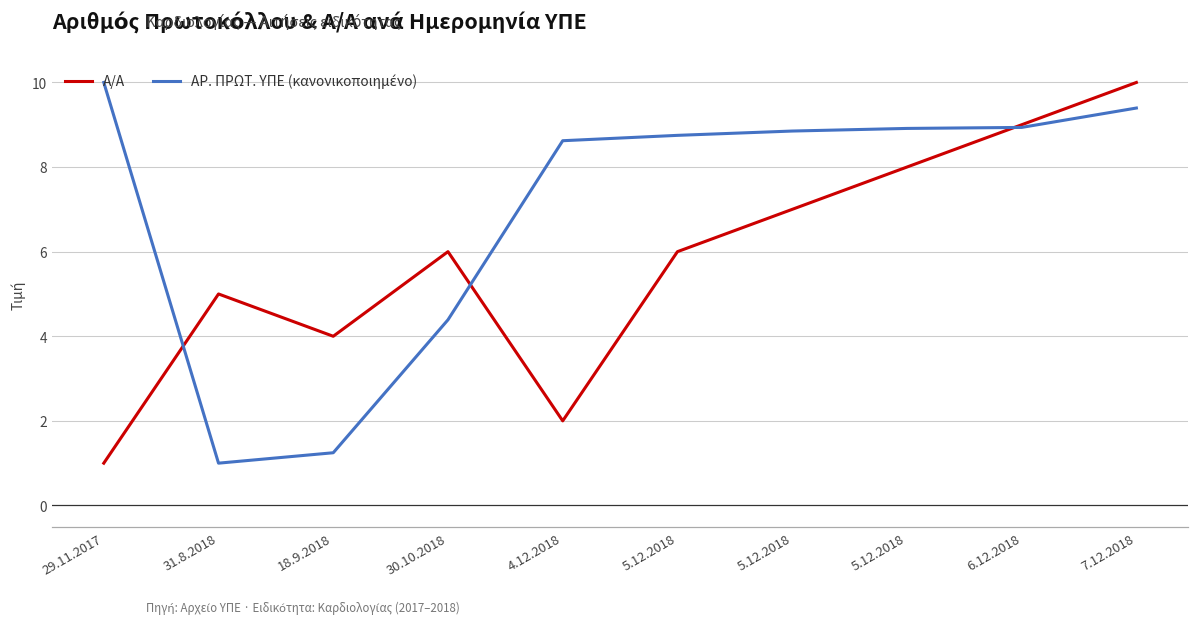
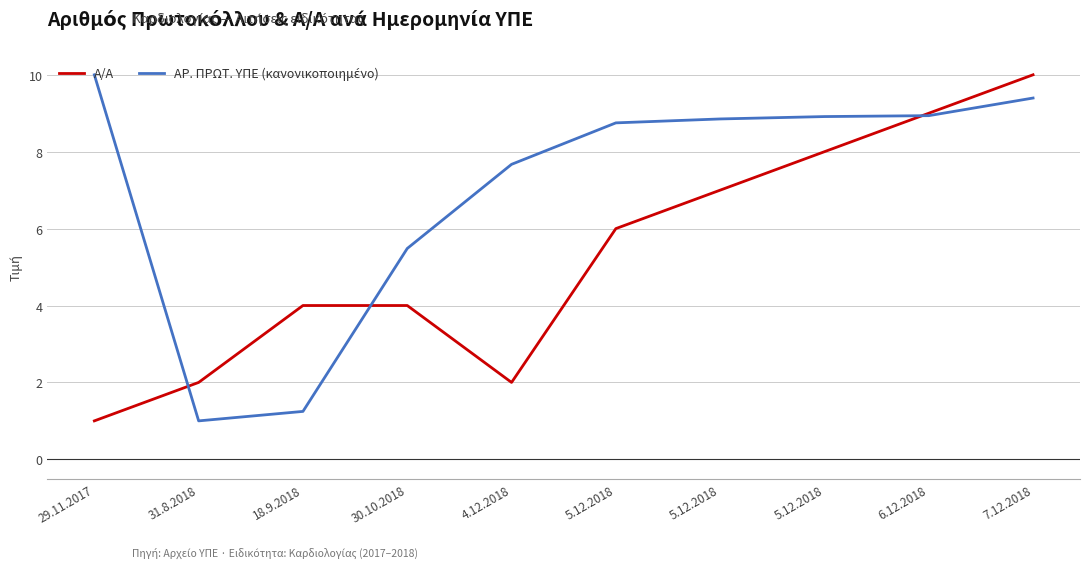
Α/Α, 31.8.2018: 5 -> 2
Α/Α, 30.10.2018: 6 -> 4
ΑΡ. ΠΡΩΤ. ΥΠΕ (κανονικοποιημένο), 30.10.2018: 4.4 -> 5.5
ΑΡ. ΠΡΩΤ. ΥΠΕ (κανονικοποιημένο), 4.12.2018: 8.6 -> 7.7
